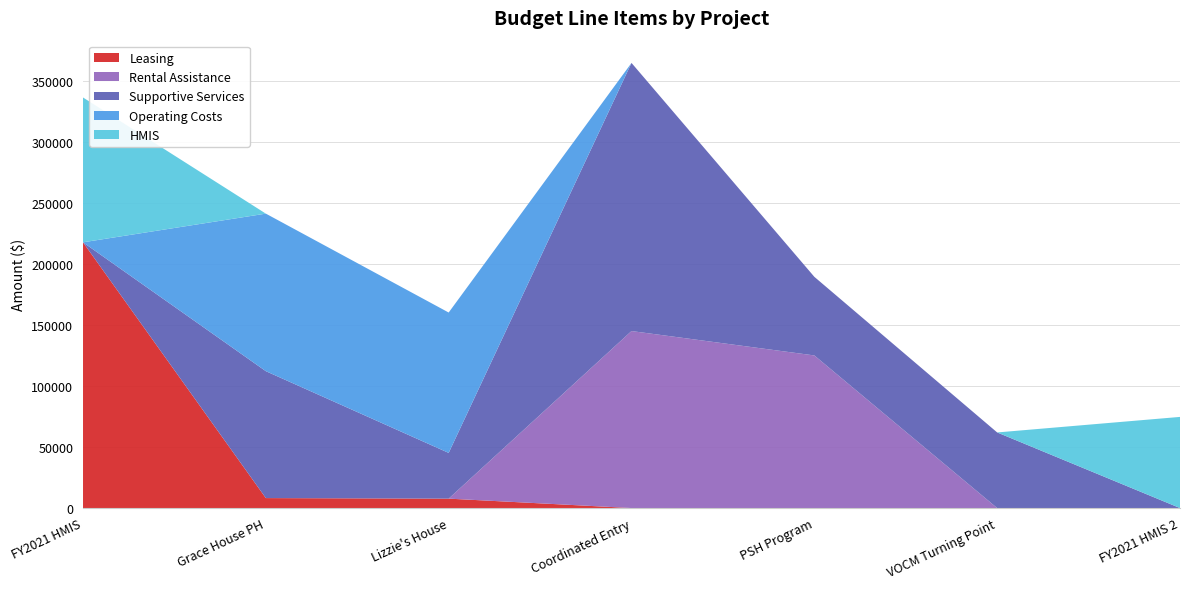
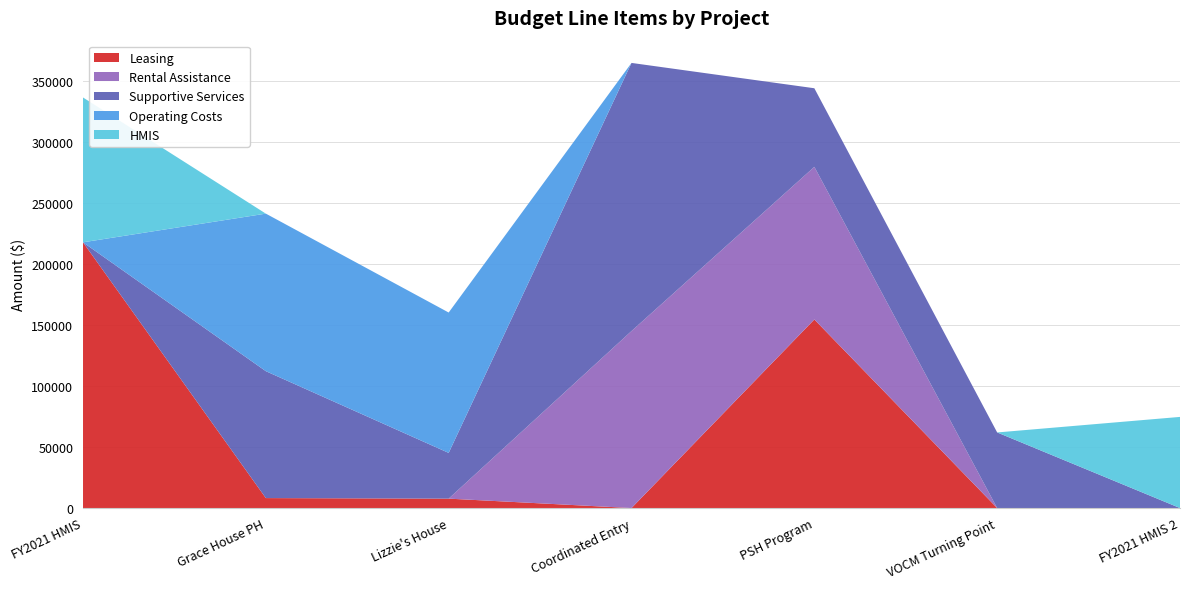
Leasing, PSH Program: 0 -> 154000
